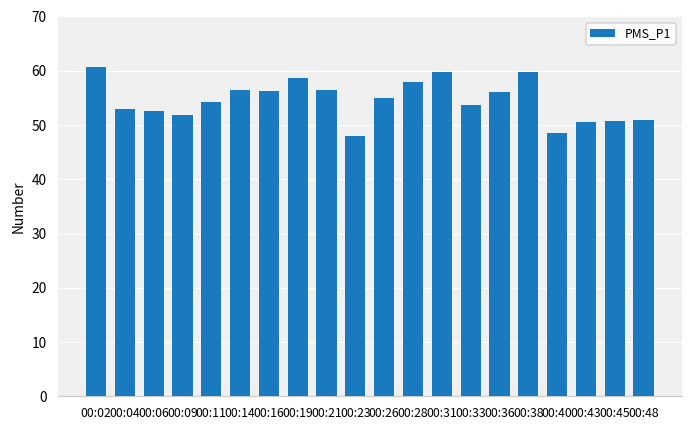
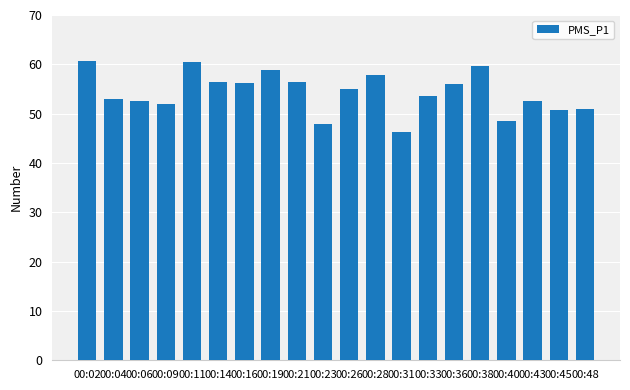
00:11: 54 -> 60
00:31: 60 -> 46
00:43: 51 -> 53
